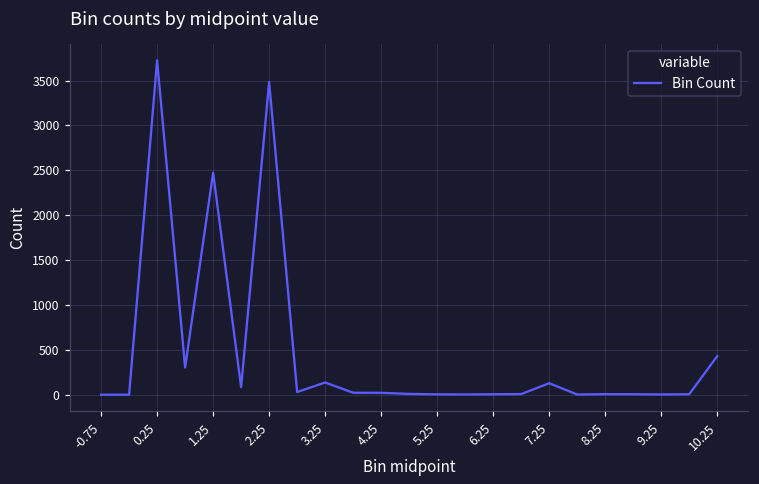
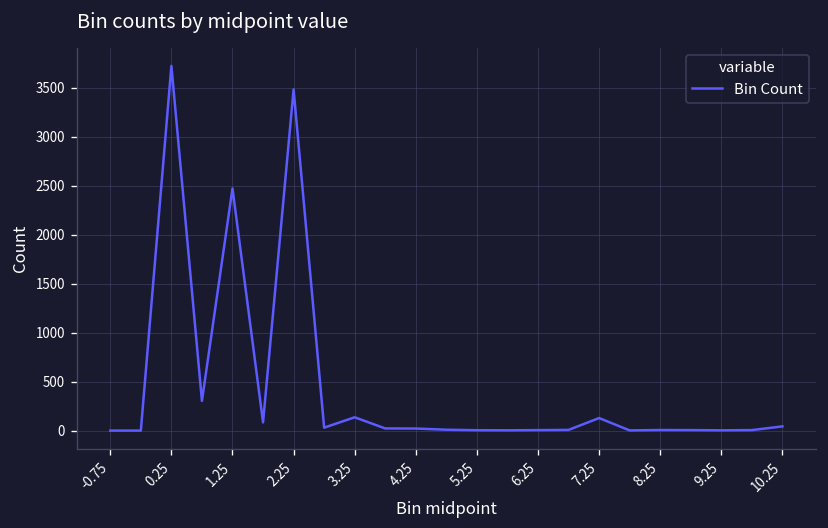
10.25: 400 -> 0
